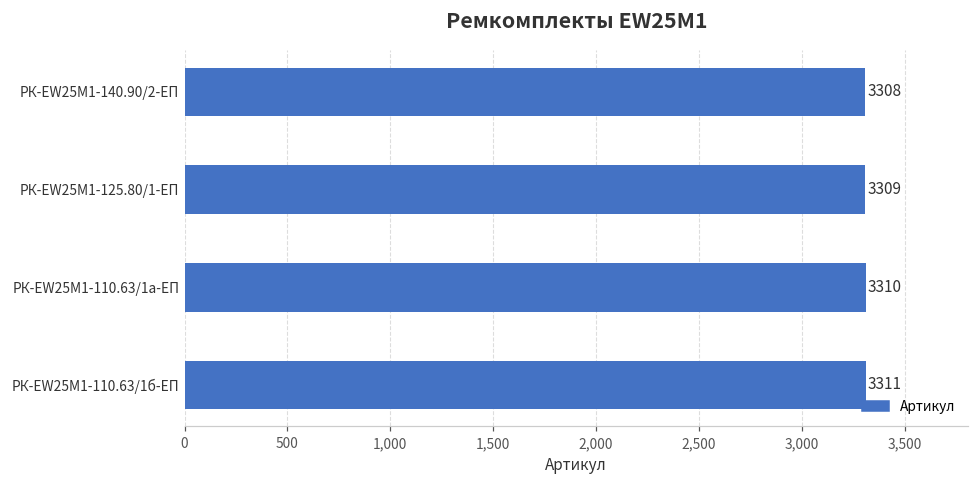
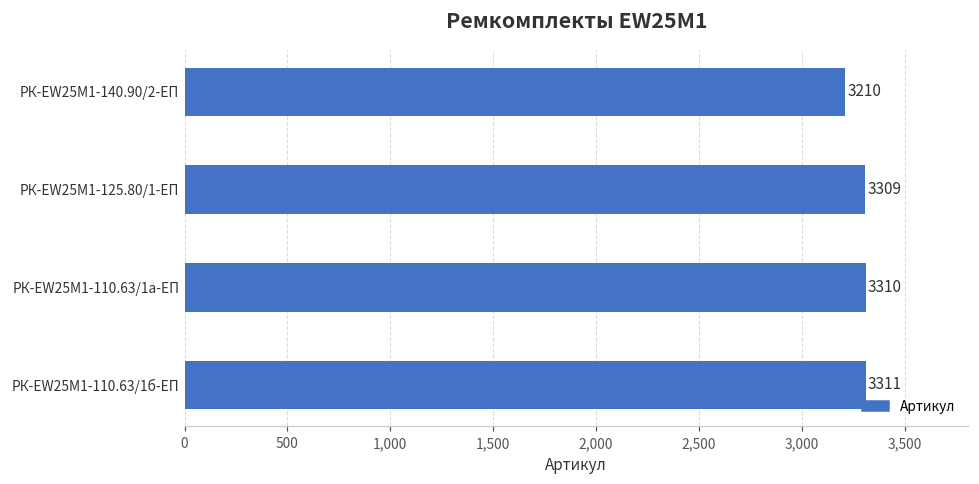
РК-EW25M1-140.90/2-ЕП: 3308 -> 3210
